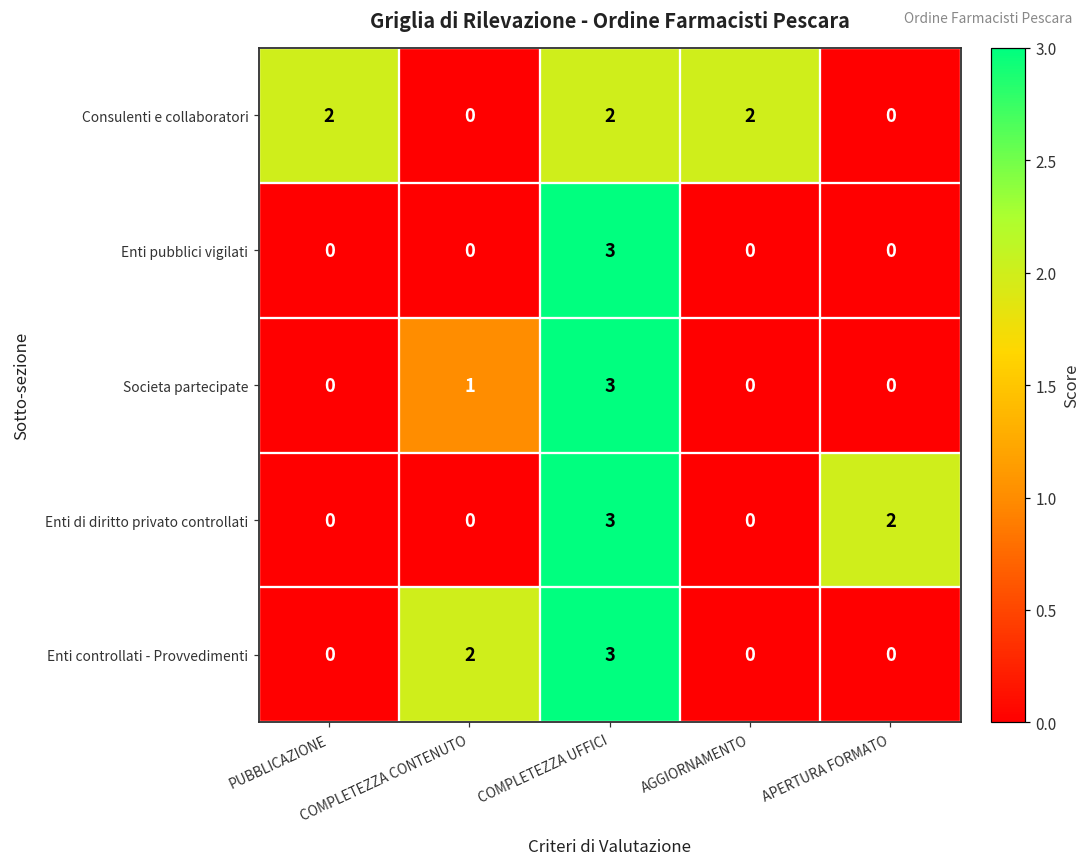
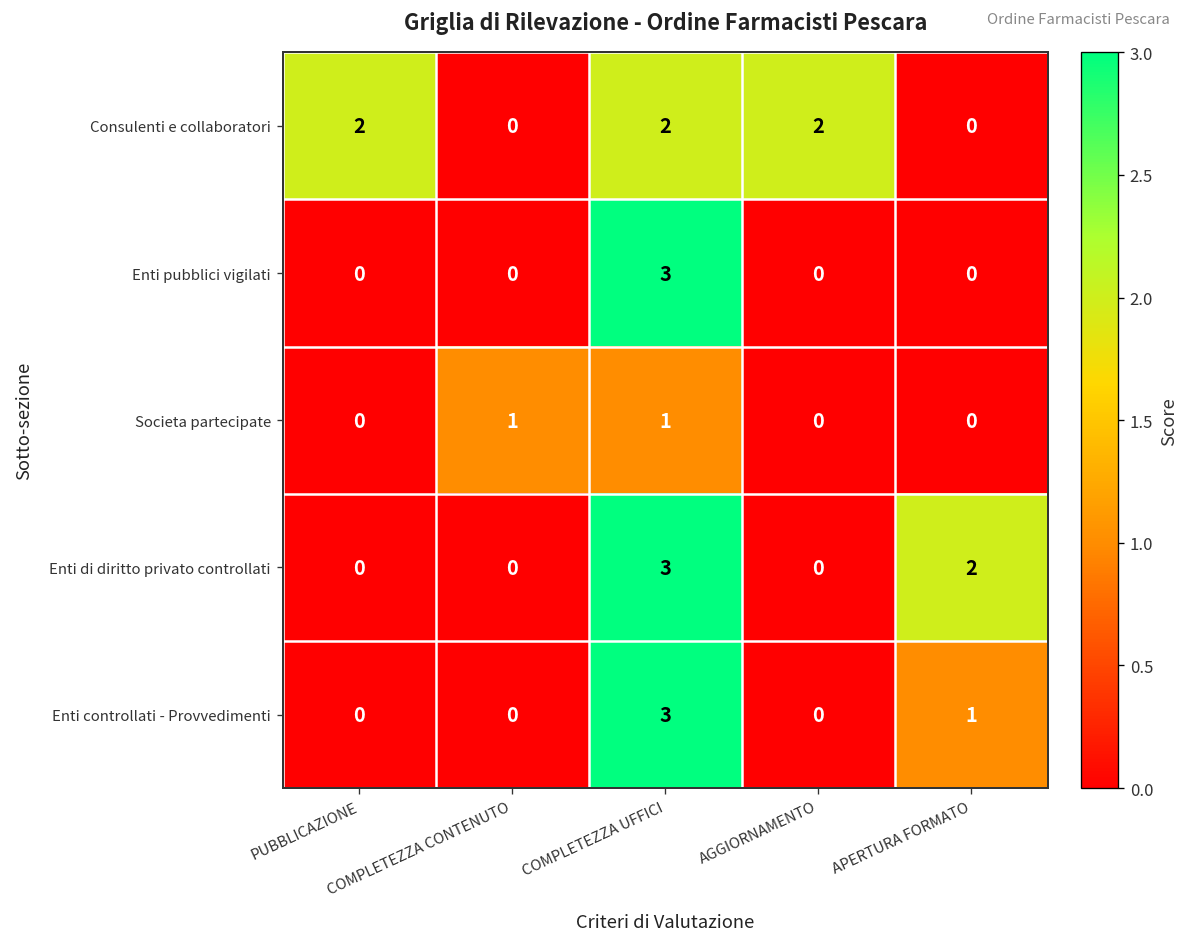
Societa partecipate, COMPLETEZZA UFFICI: 3 -> 1
Enti controllati - Provvedimenti, COMPLETEZZA CONTENUTO: 2 -> 0
Enti controllati - Provvedimenti, APERTURA FORMATO: 0 -> 1
